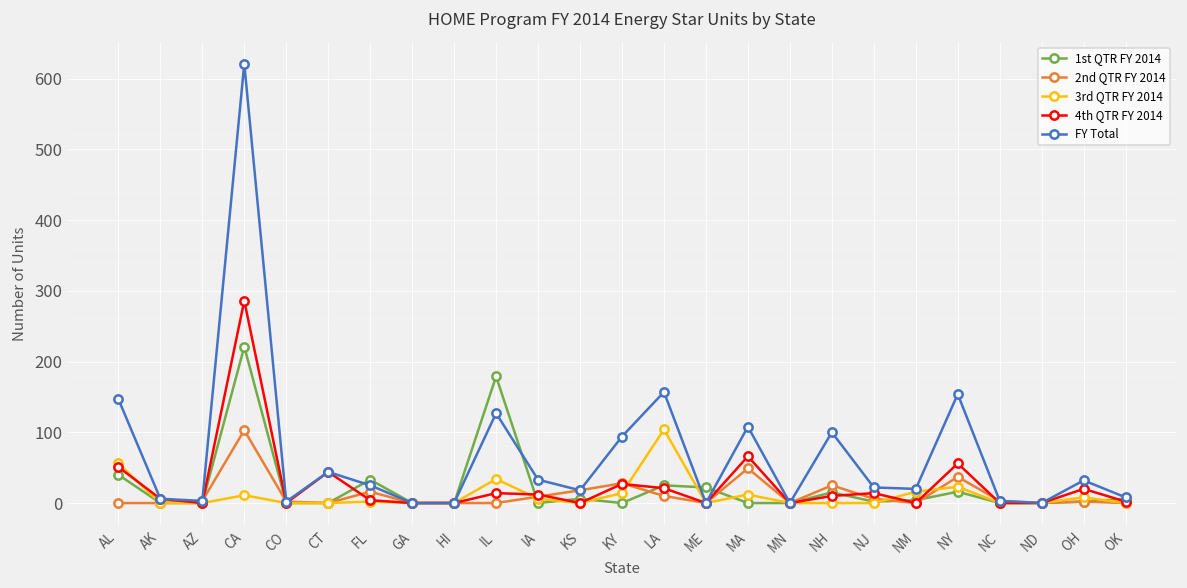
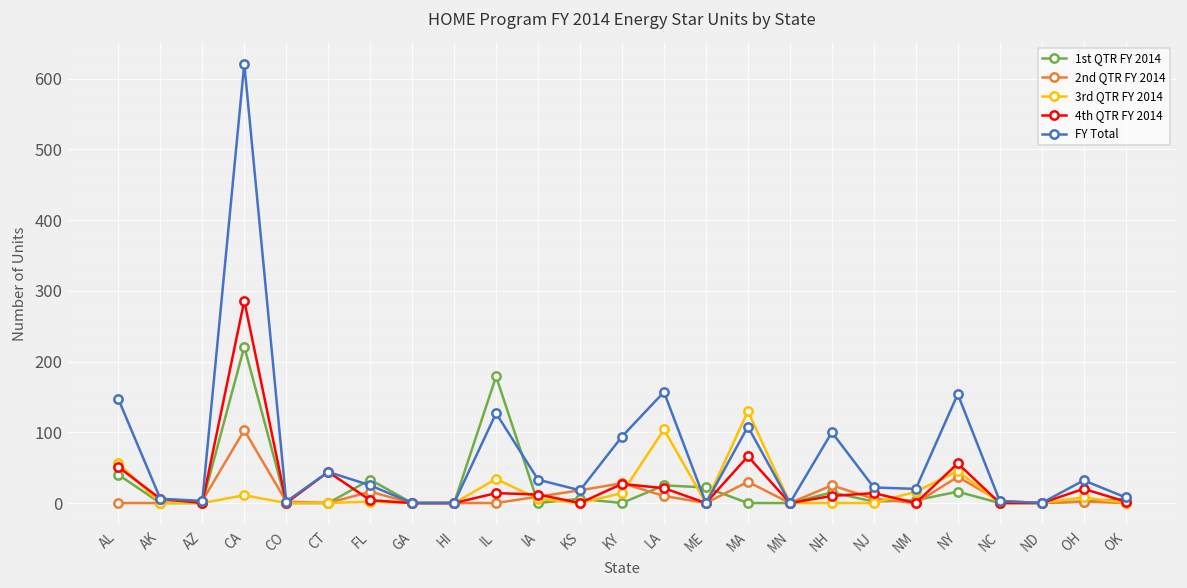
2nd QTR FY 2014, MA: 50 -> 30
3rd QTR FY 2014, MA: 10 -> 130
3rd QTR FY 2014, NY: 20 -> 50
